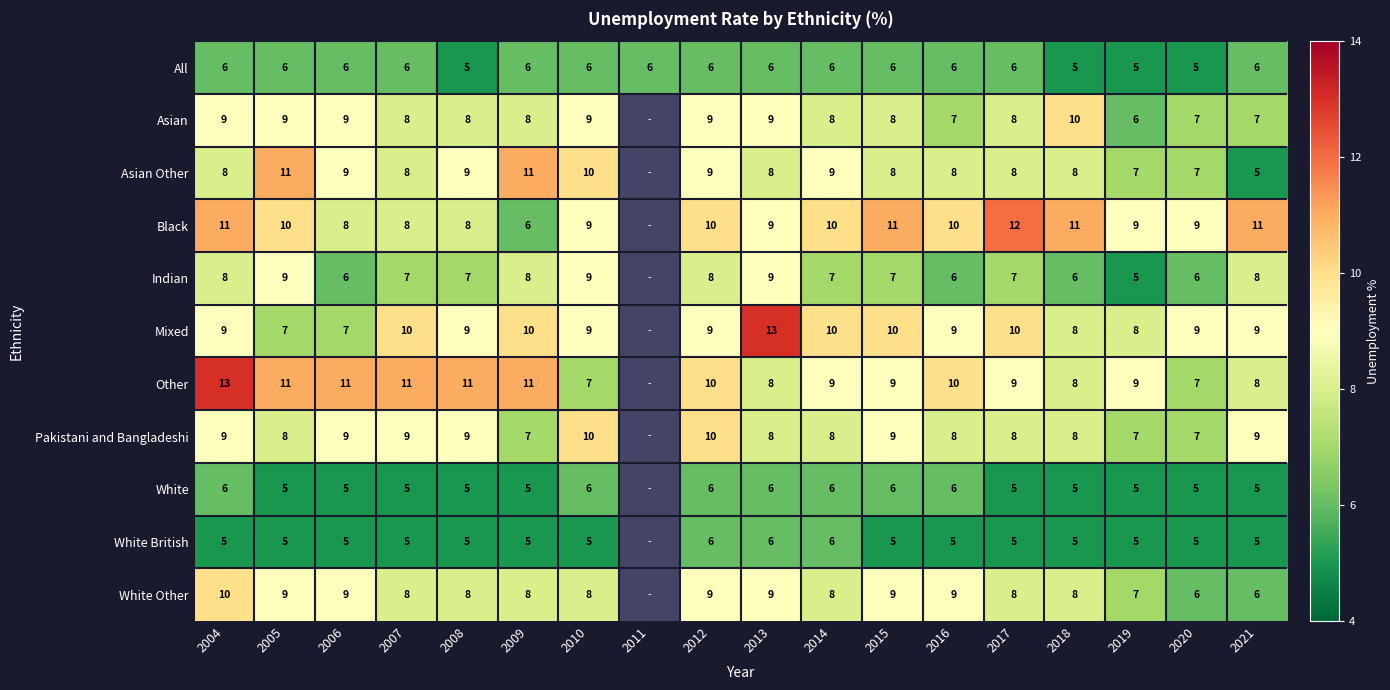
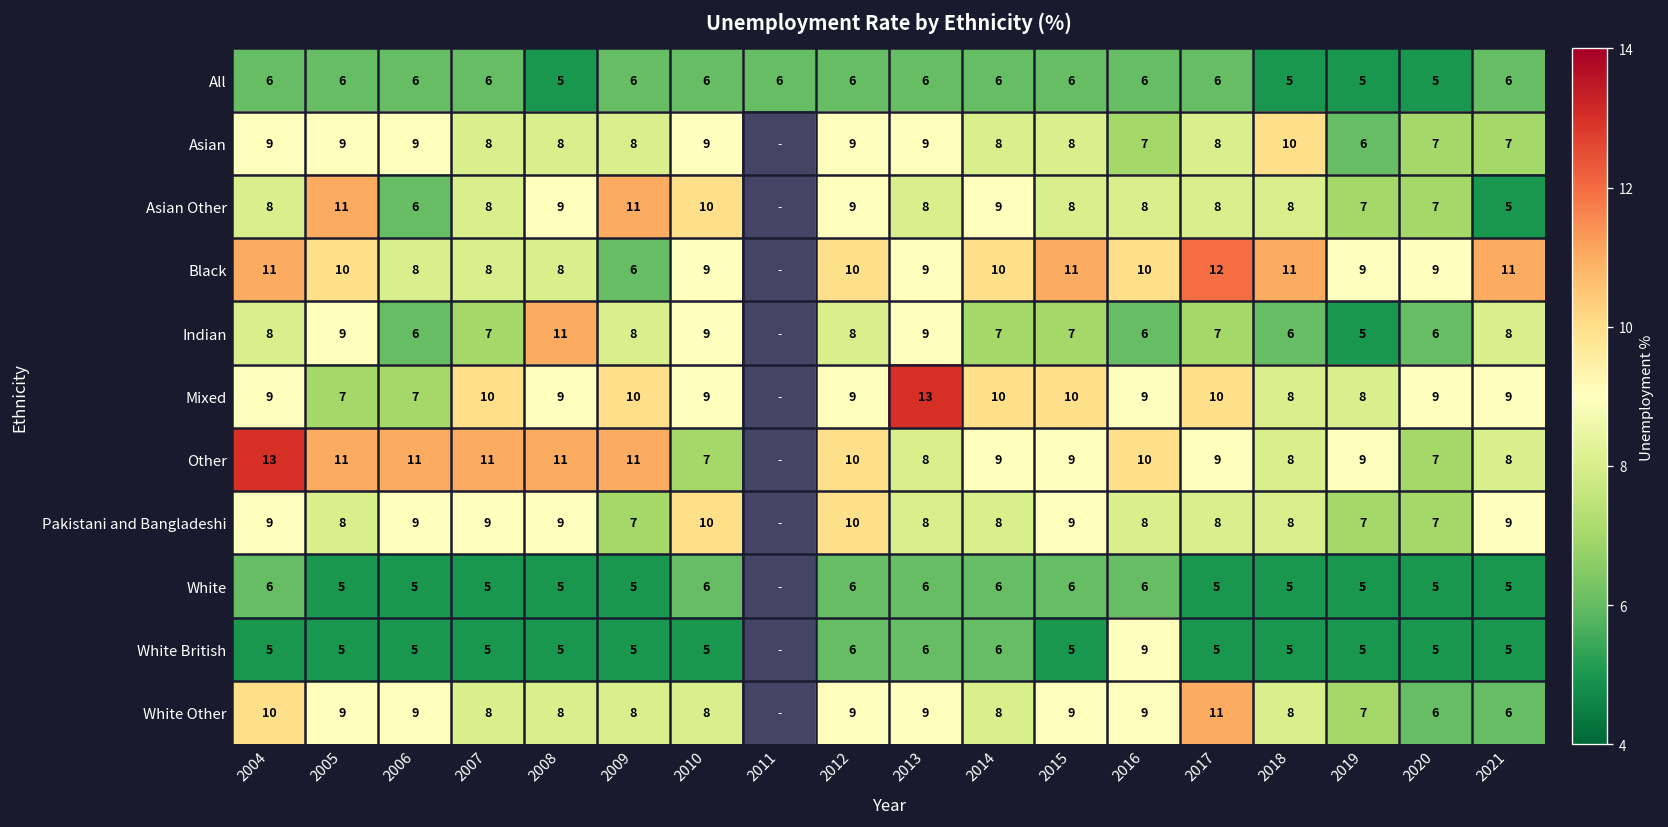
Asian Other, 2006: 9 -> 6
Indian, 2008: 7 -> 11
White British, 2016: 5 -> 9
White Other, 2017: 8 -> 11
